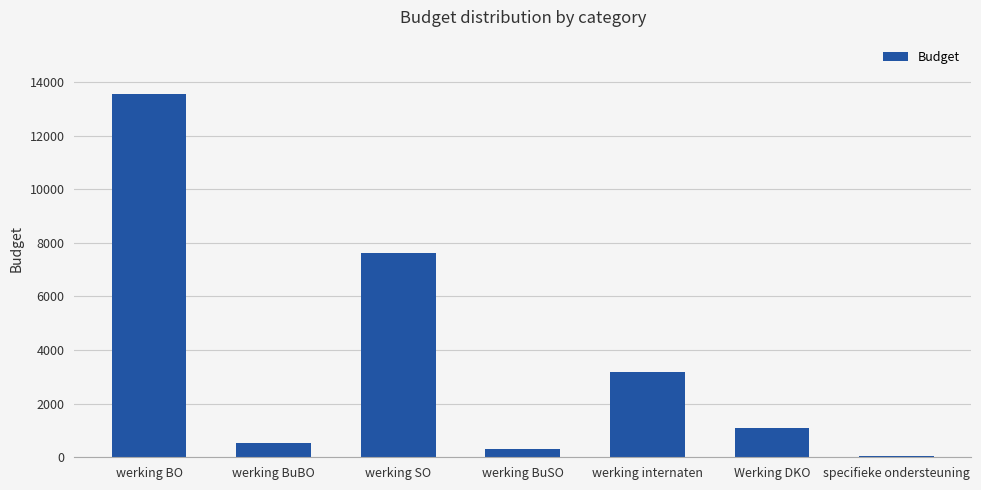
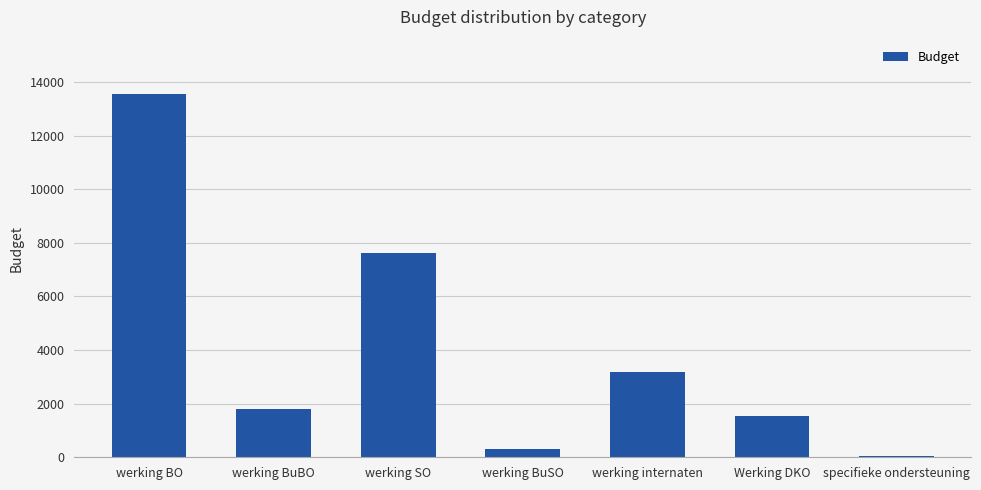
werking BuBO: 500 -> 1800
Werking DKO: 1100 -> 1500
